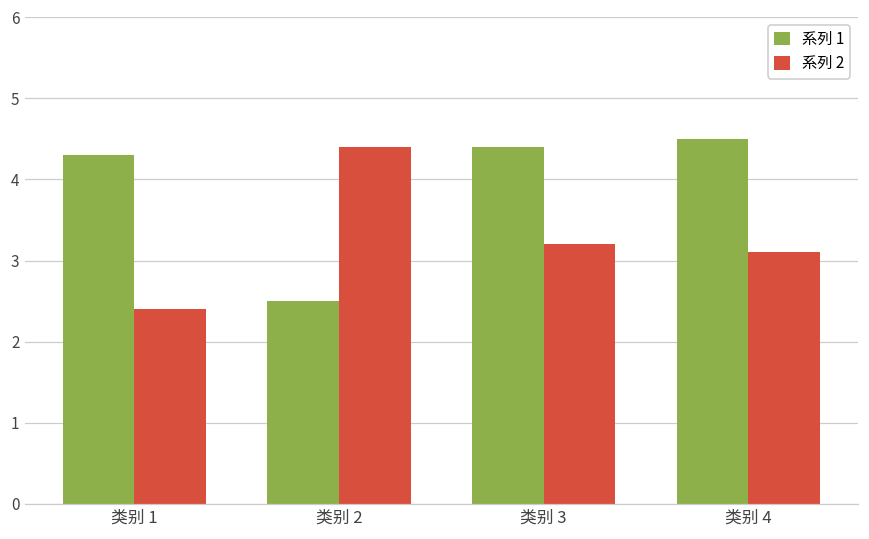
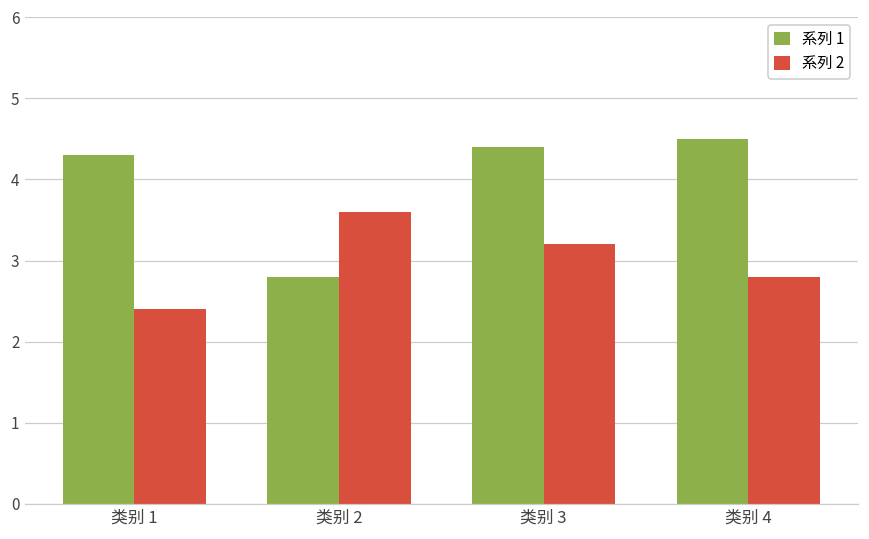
系列 1, 类别 2: 2.5 -> 2.8
系列 2, 类别 2: 4.4 -> 3.6
系列 2, 类别 4: 3.1 -> 2.8
